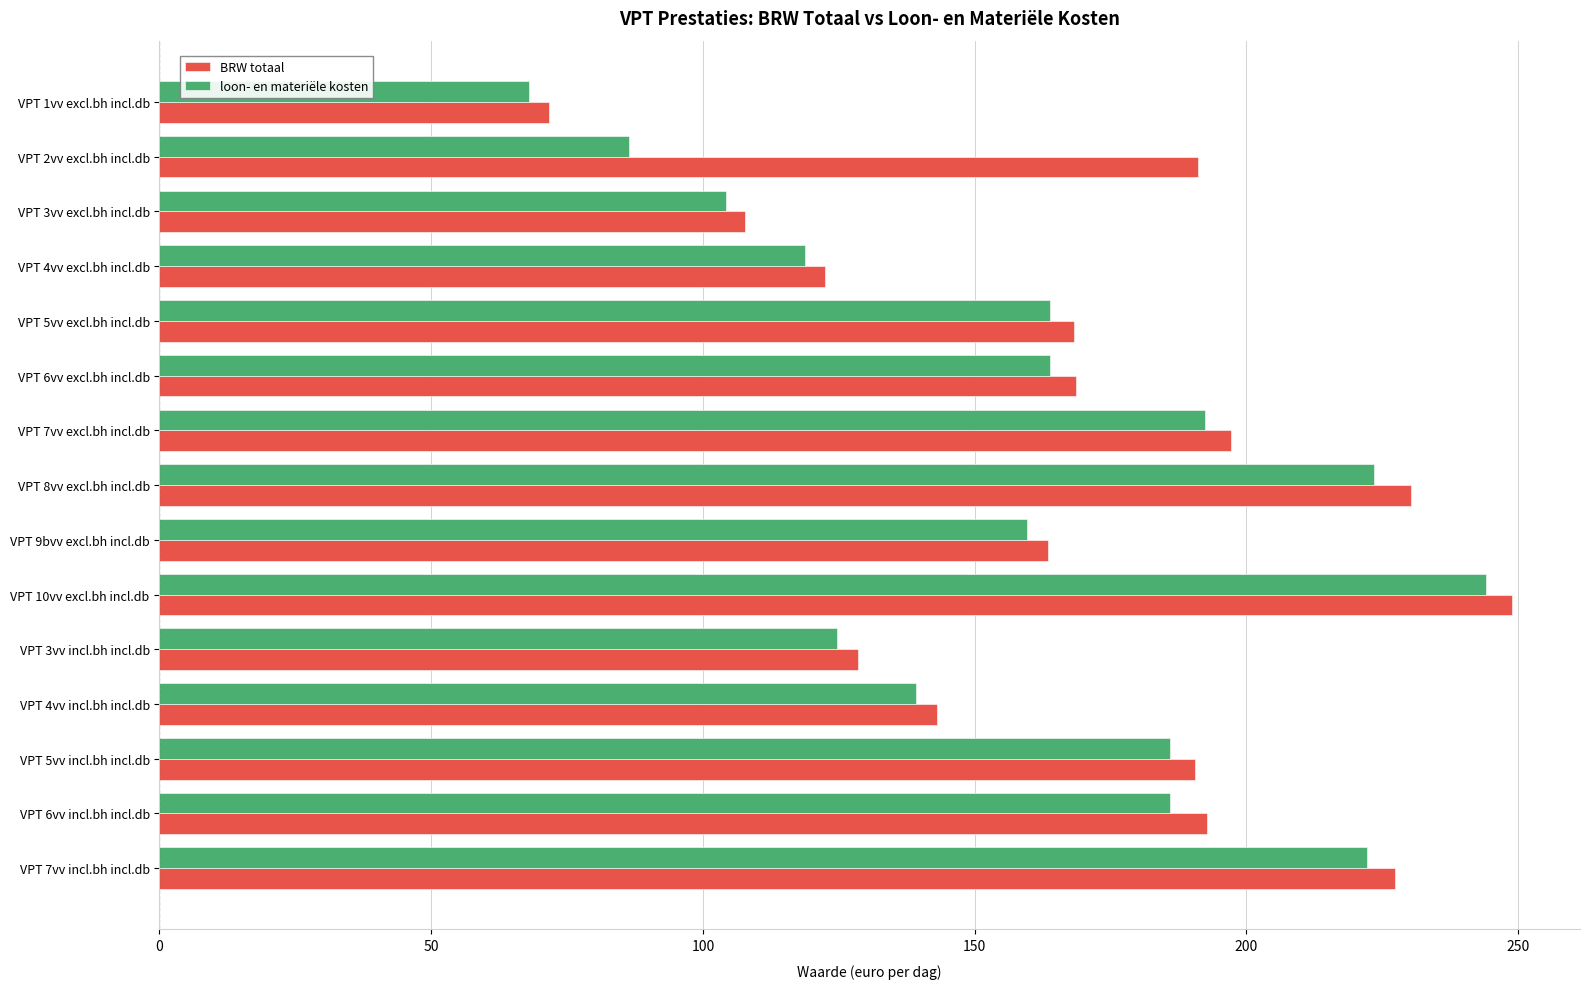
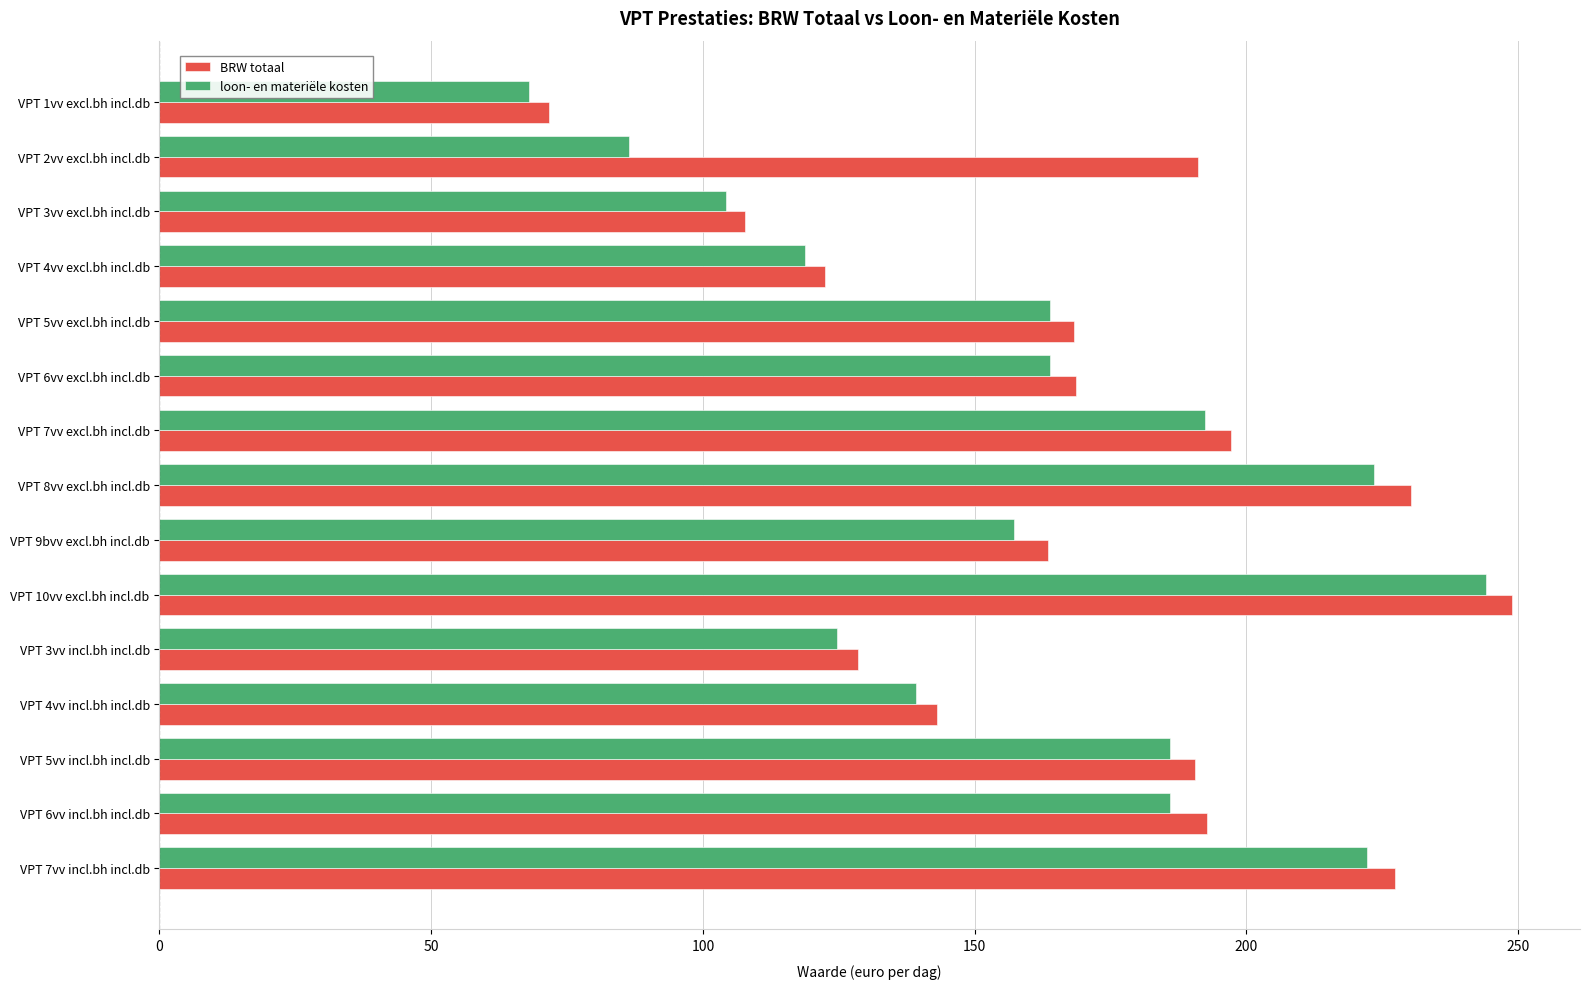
loon- en materiële kosten, VPT 9bvv excl.bh incl.db: 160 -> 157
